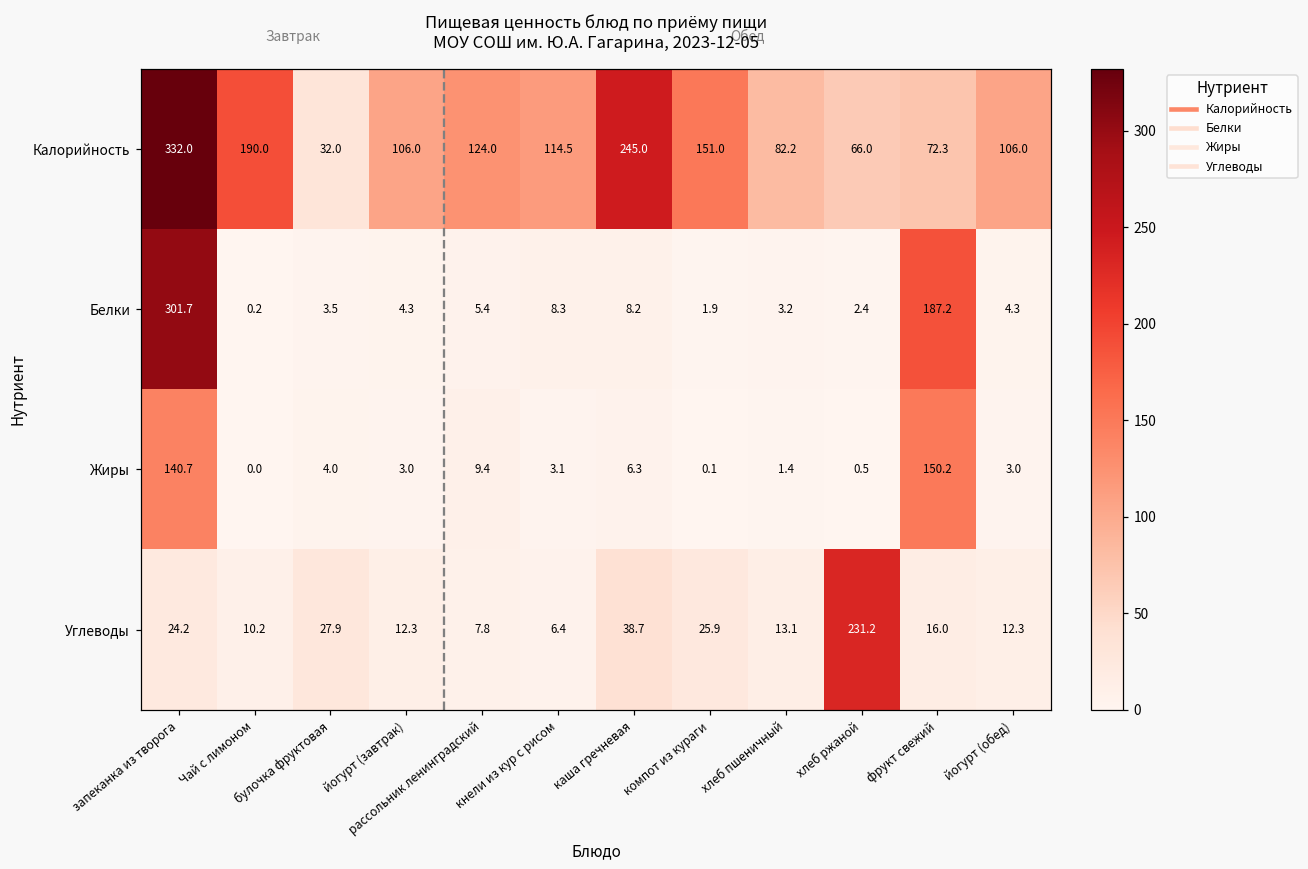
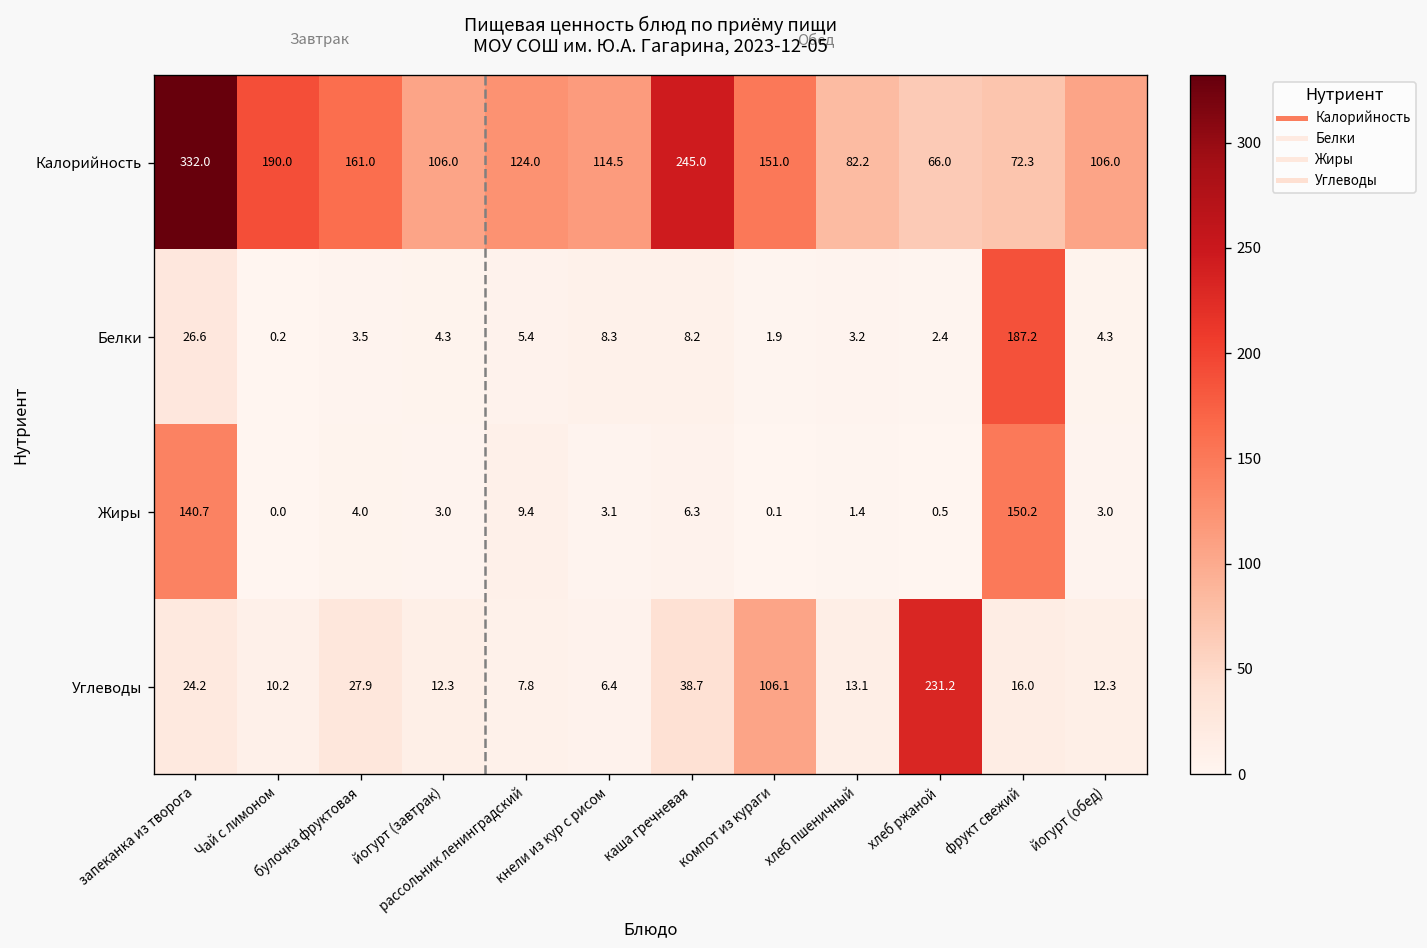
Калорийность, булочка фруктовая: 32.0 -> 161.0
Белки, запеканка из творога: 301.7 -> 26.6
Углеводы, компот из кураги: 25.9 -> 106.1
